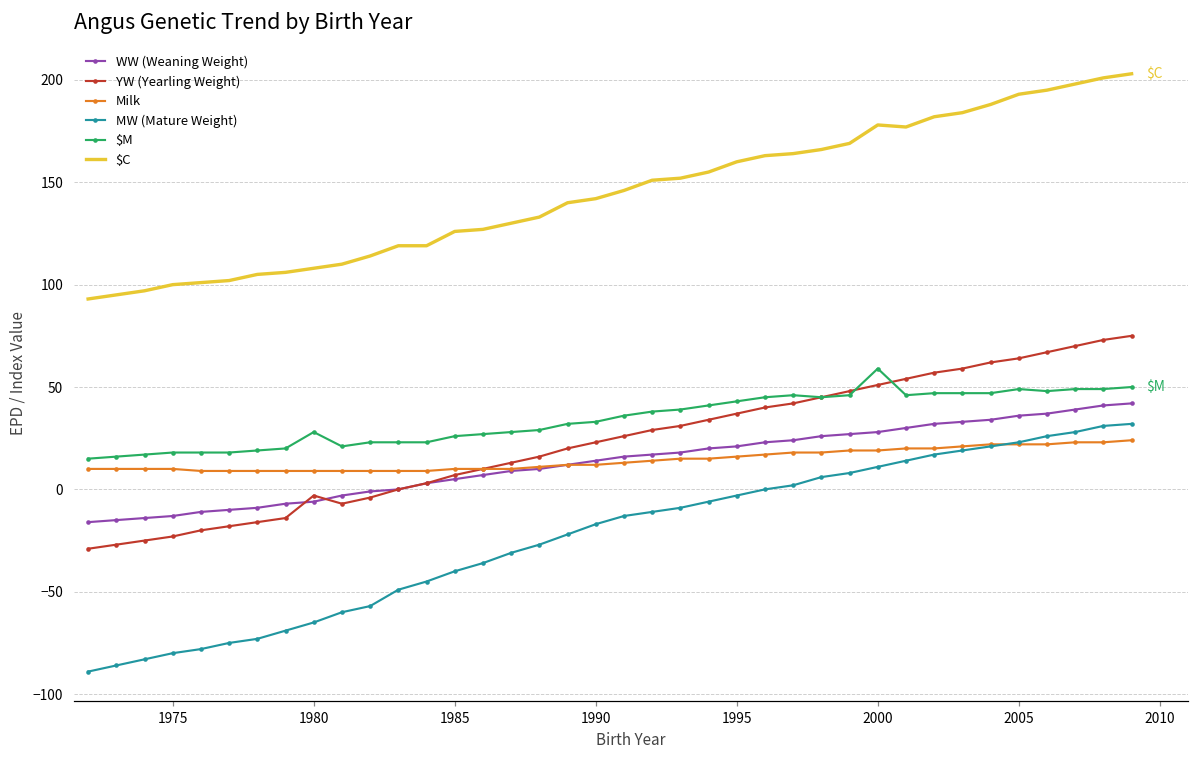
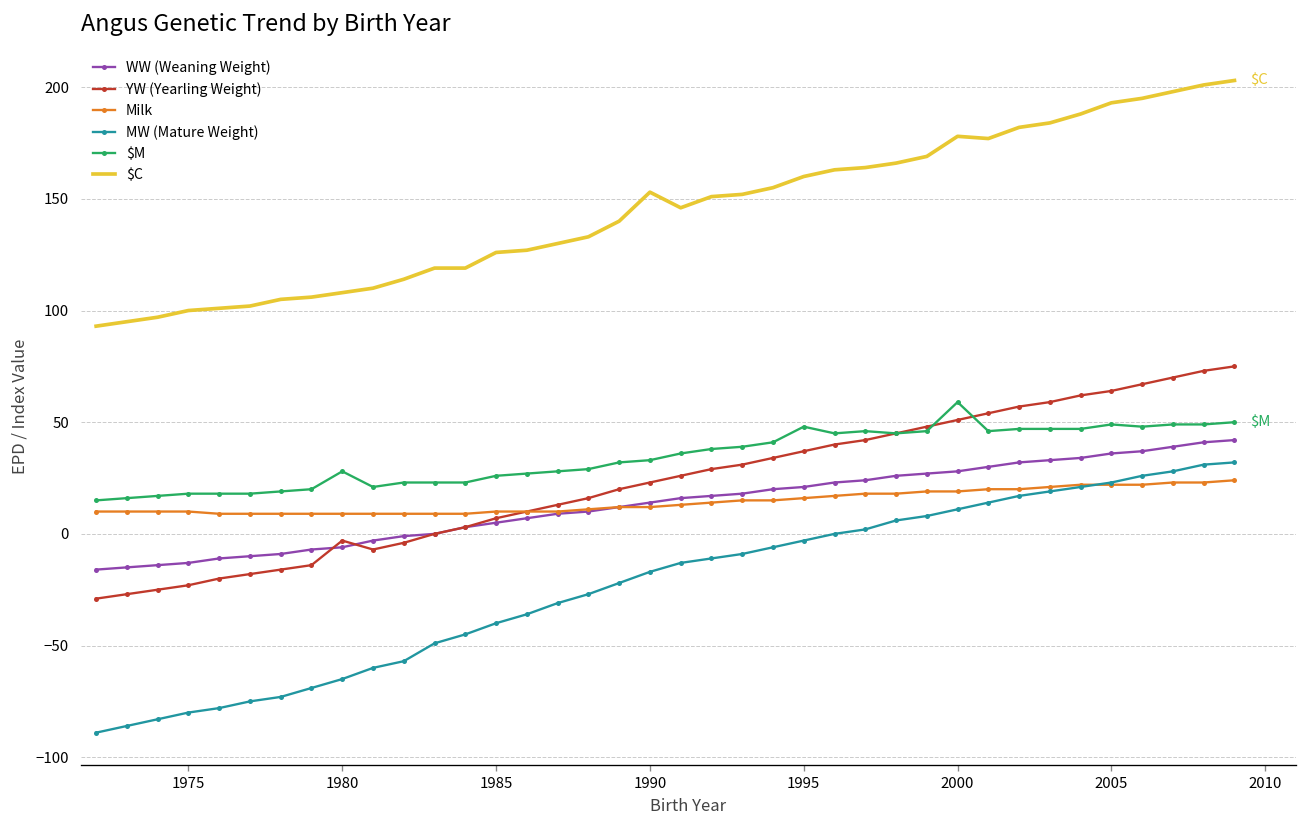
$C, 1990: 142 -> 153
$M, 1995: 43 -> 48
